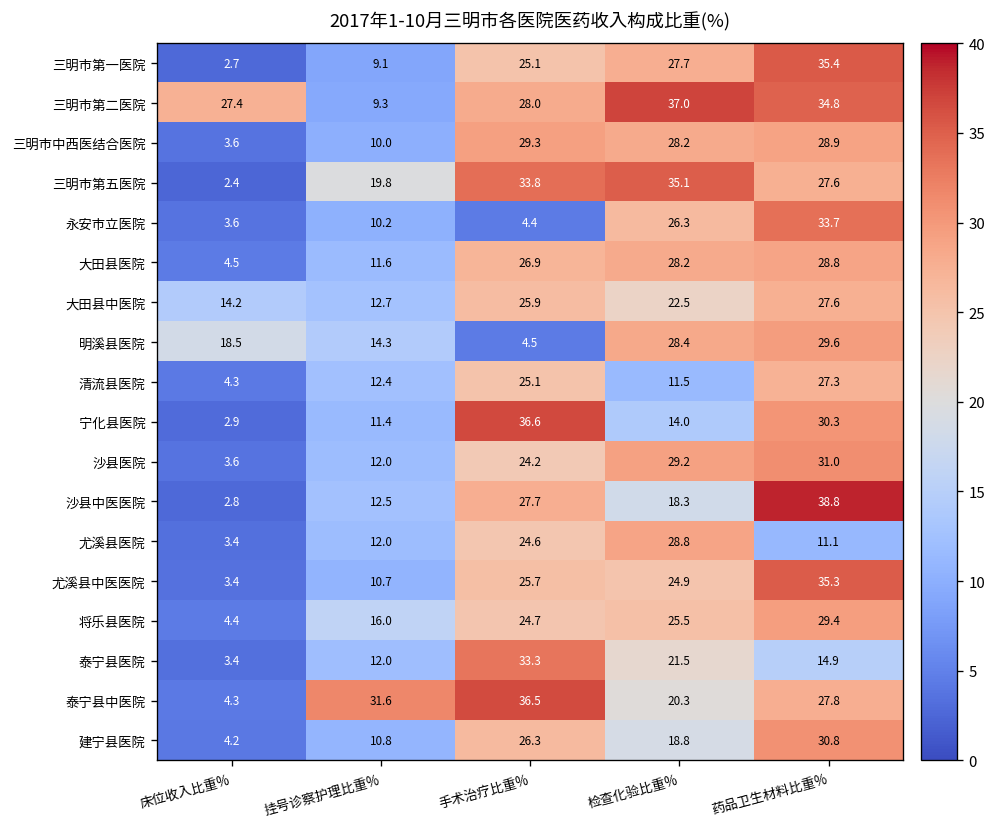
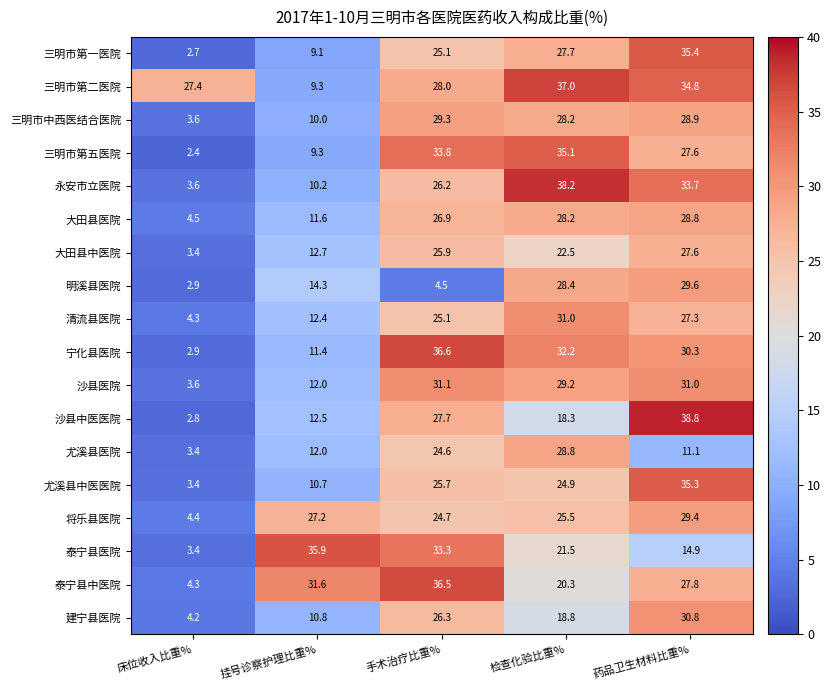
三明市第五医院, 挂号诊察护理比重%: 19.8 -> 9.3
永安市立医院, 手术治疗比重%: 4.4 -> 26.2
永安市立医院, 检查化验比重%: 26.3 -> 38.2
大田县中医院, 床位收入比重%: 14.2 -> 3.4
明溪县医院, 床位收入比重%: 18.5 -> 2.9
清流县医院, 检查化验比重%: 11.5 -> 31.0
宁化县医院, 检查化验比重%: 14.0 -> 32.2
沙县医院, 手术治疗比重%: 24.2 -> 31.1
将乐县医院, 挂号诊察护理比重%: 16.0 -> 27.2
泰宁县医院, 挂号诊察护理比重%: 12.0 -> 35.9
